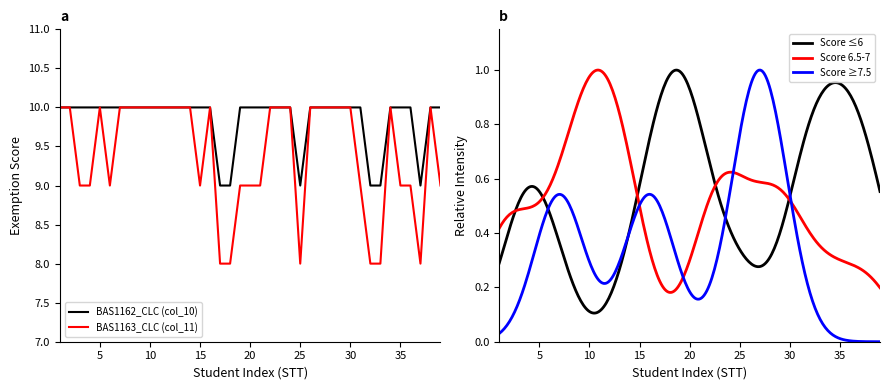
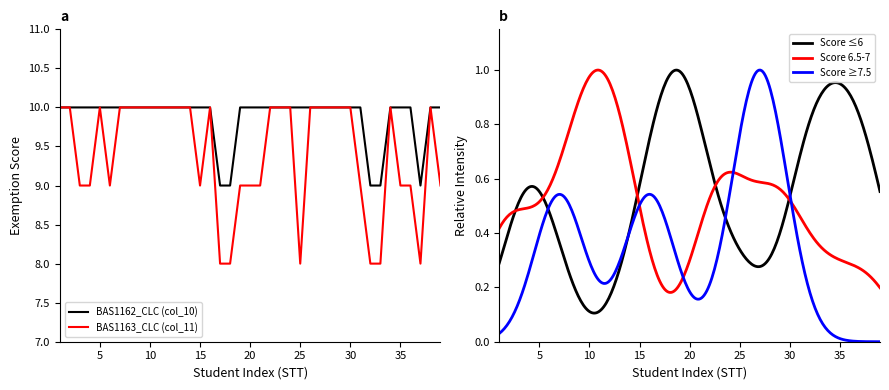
a, BAS1162_CLC (col_10), 25: 9 -> 10
